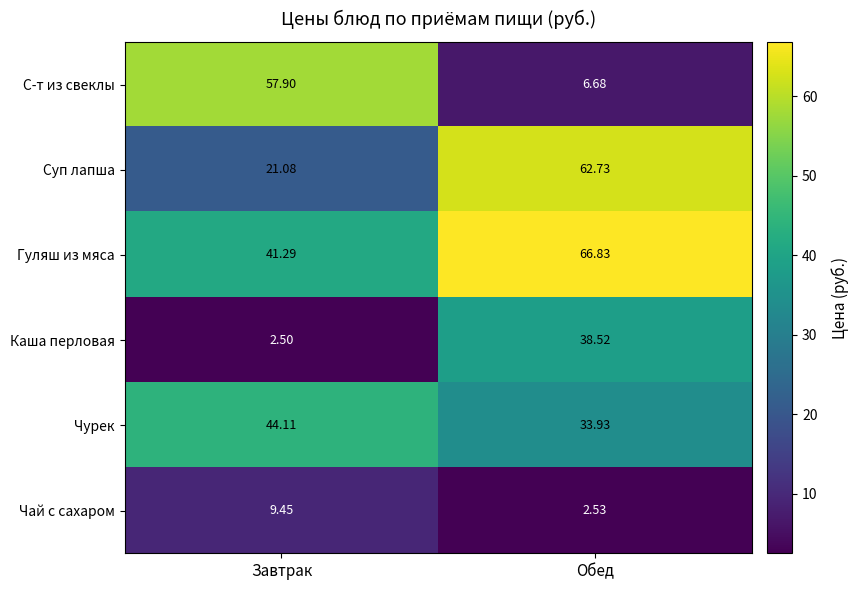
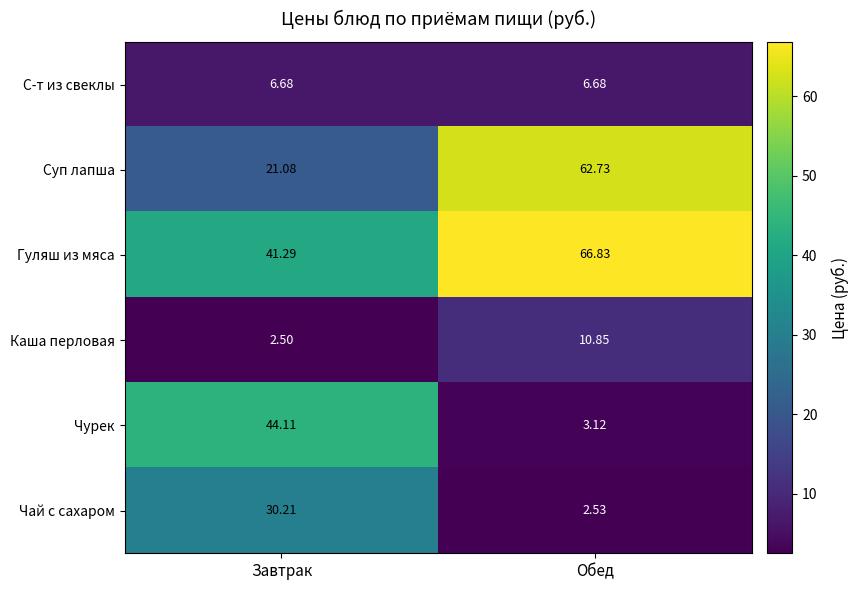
С-т из свеклы, Завтрак: 57.90 -> 6.68
Каша перловая, Обед: 38.52 -> 10.85
Чурек, Обед: 33.93 -> 3.12
Чай с сахаром, Завтрак: 9.45 -> 30.21
